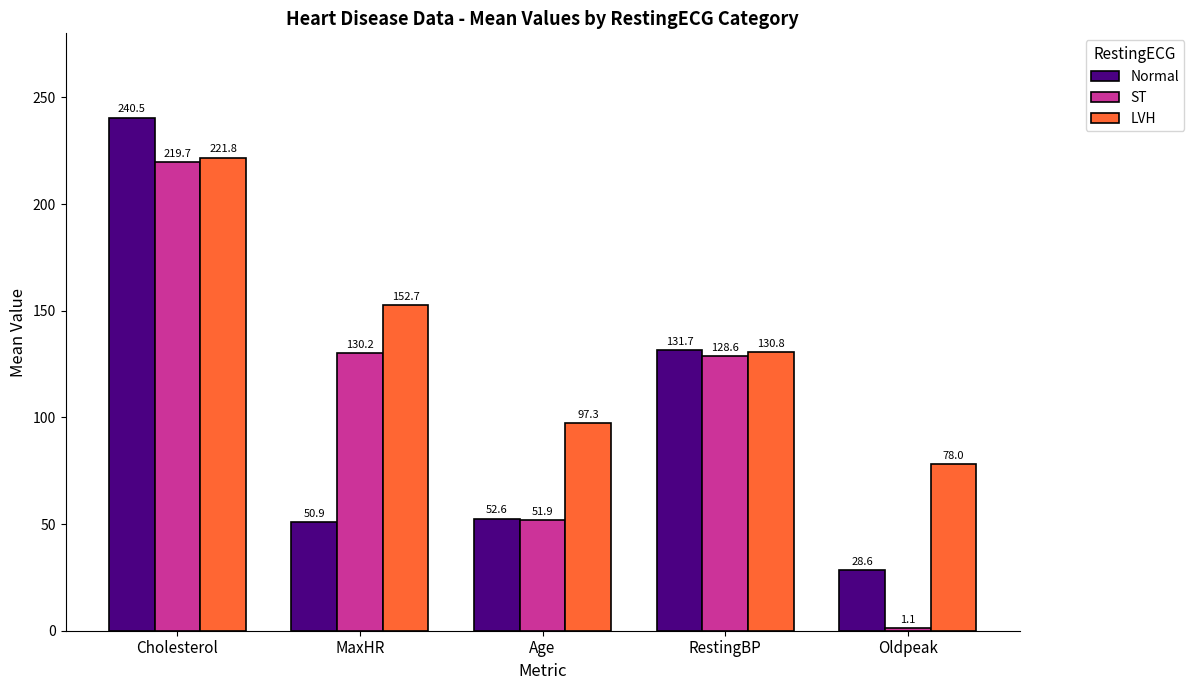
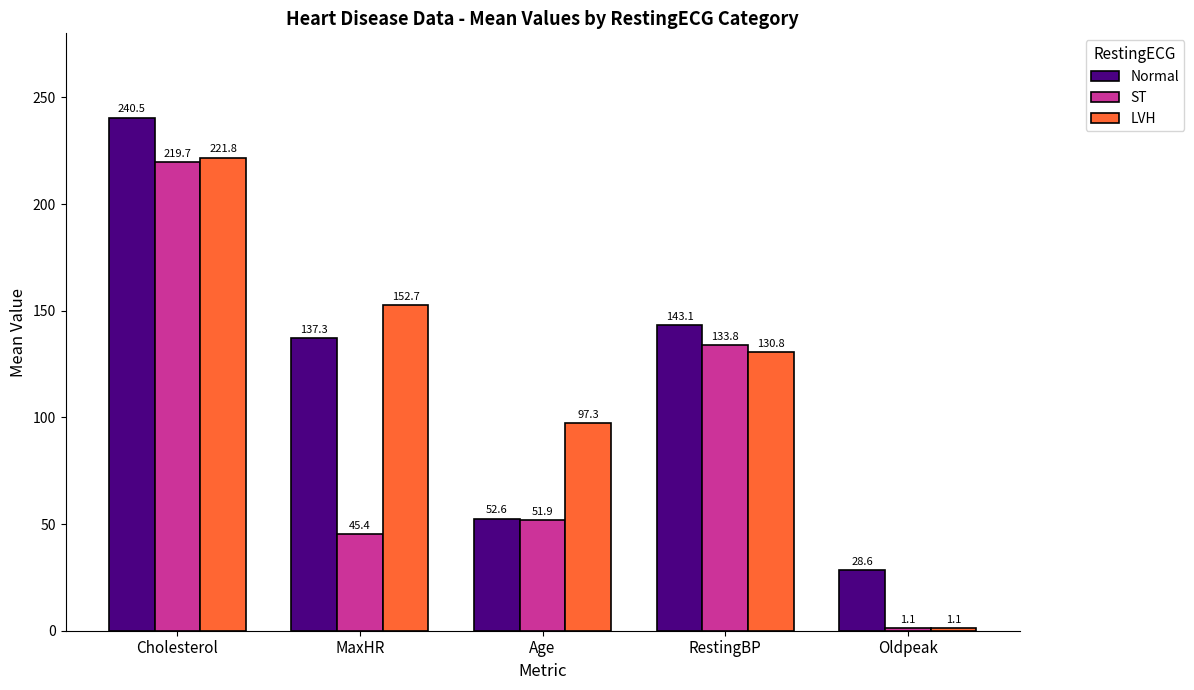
Normal, MaxHR: 50.9 -> 137.3
ST, MaxHR: 130.2 -> 45.4
Normal, RestingBP: 131.7 -> 143.1
ST, RestingBP: 128.6 -> 133.8
LVH, Oldpeak: 78.0 -> 1.1
